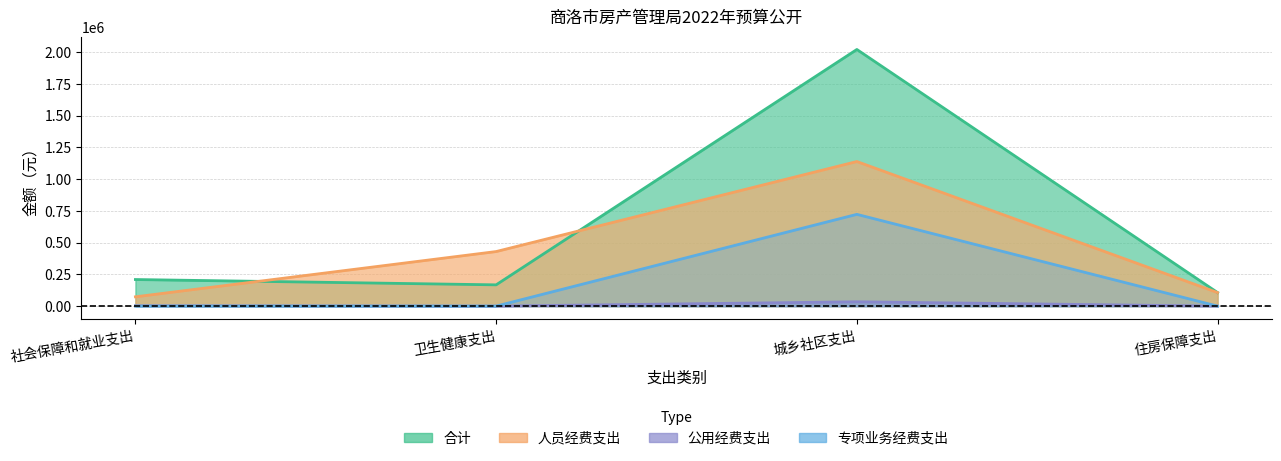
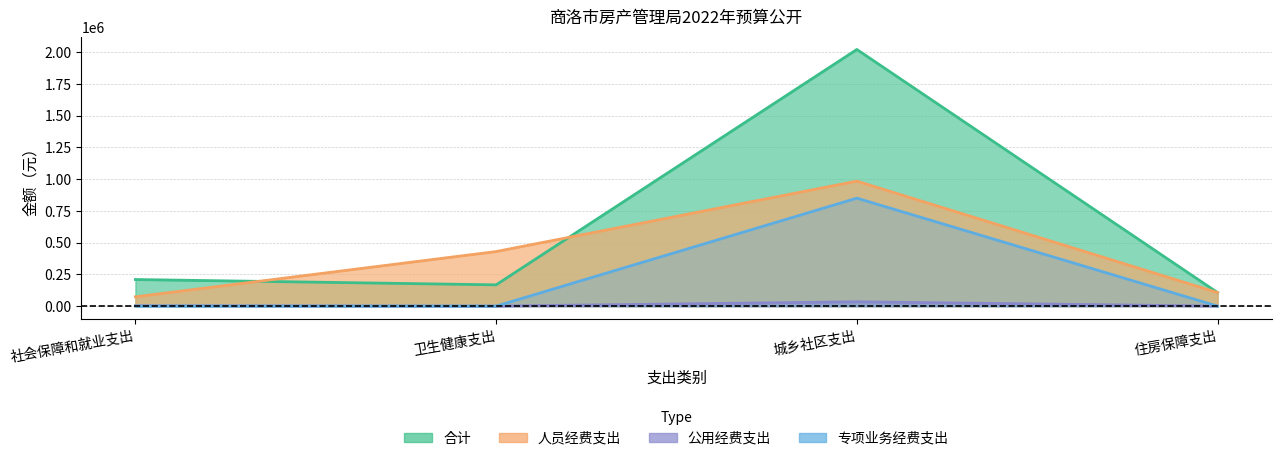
人员经费支出, 城乡社区支出: 1140000 -> 980000
专项业务经费支出, 城乡社区支出: 720000 -> 850000
